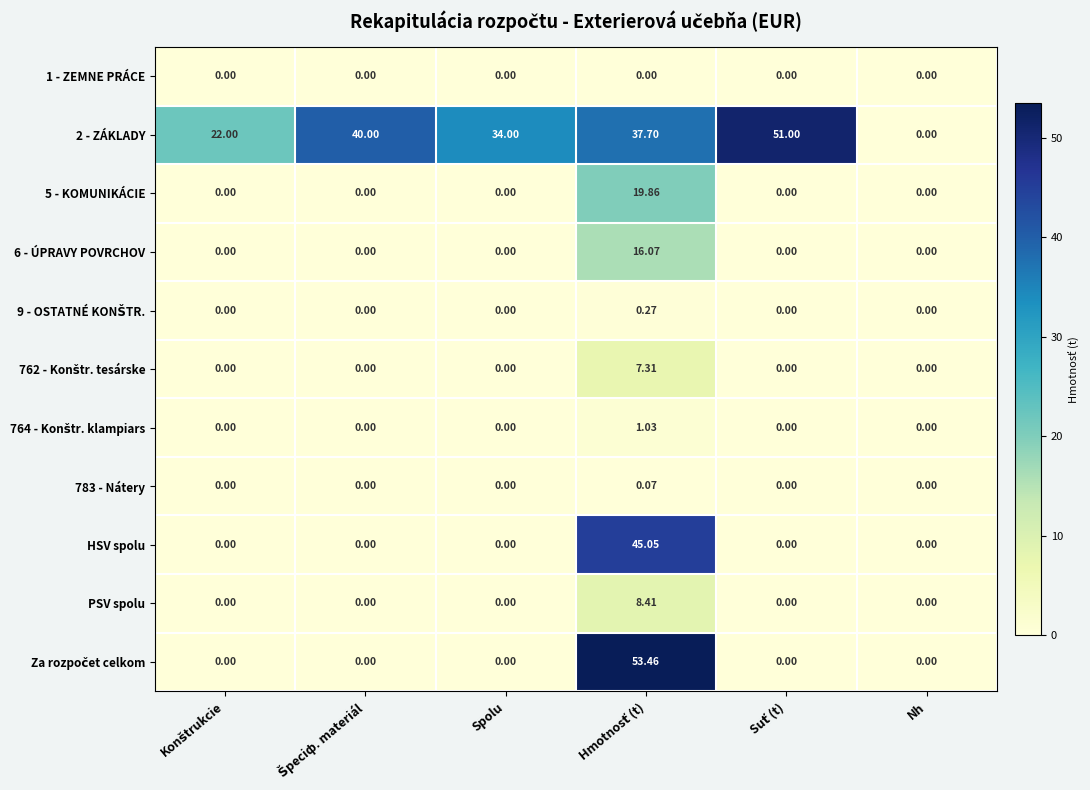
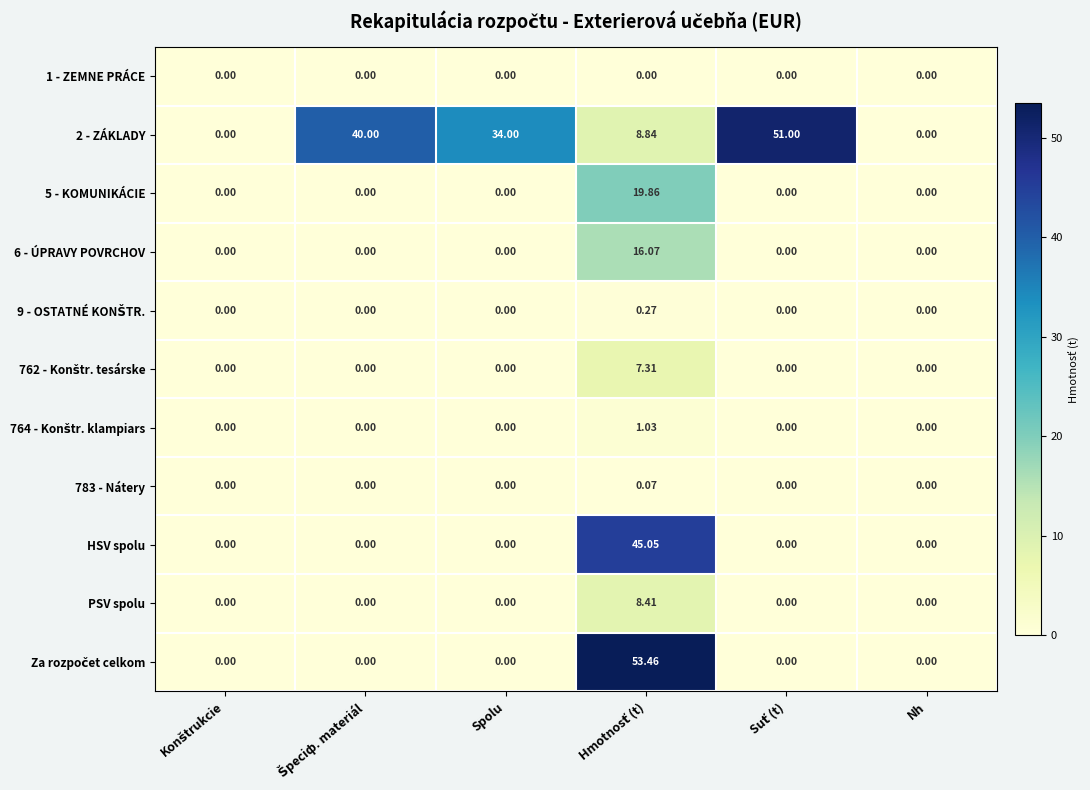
2 - ZÁKLADY, Konštrukcie: 22.00 -> 0.00
2 - ZÁKLADY, Hmotnosť (t): 37.70 -> 8.84
